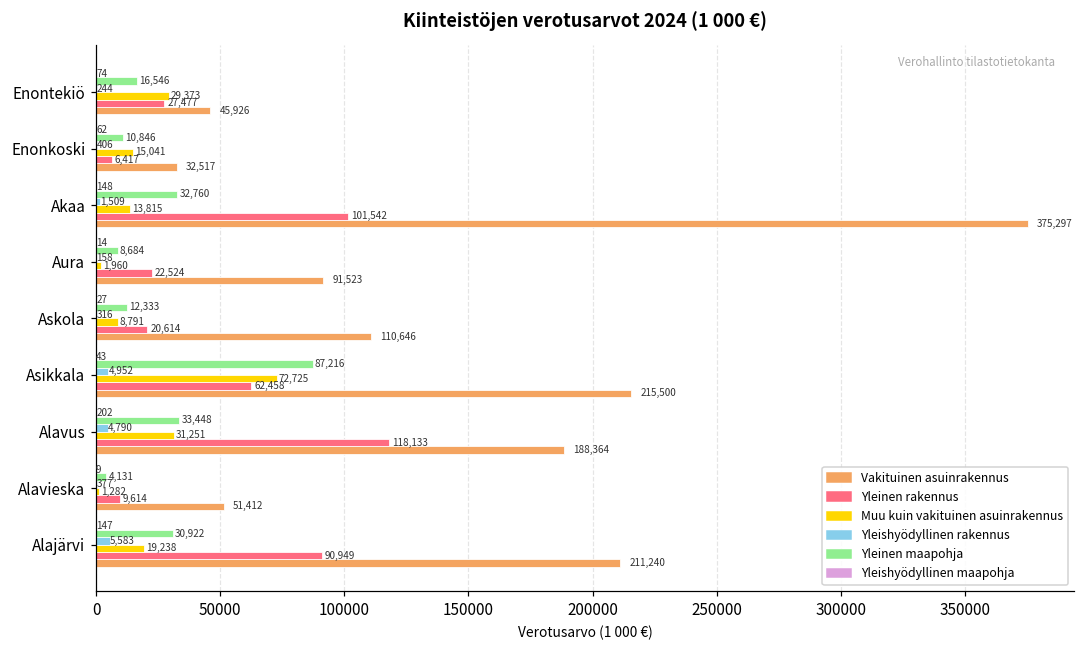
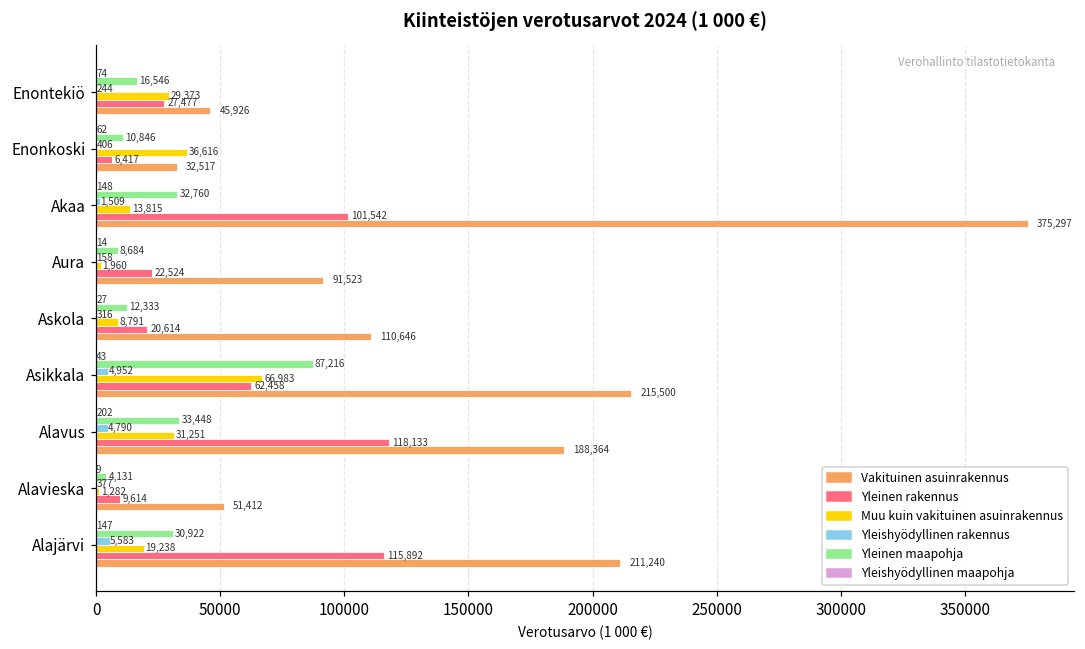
Muu kuin vakituinen asuinrakennus, Enonkoski: 15,041 -> 36,616
Muu kuin vakituinen asuinrakennus, Asikkala: 72,725 -> 66,983
Yleinen rakennus, Alajärvi: 90,949 -> 115,892
